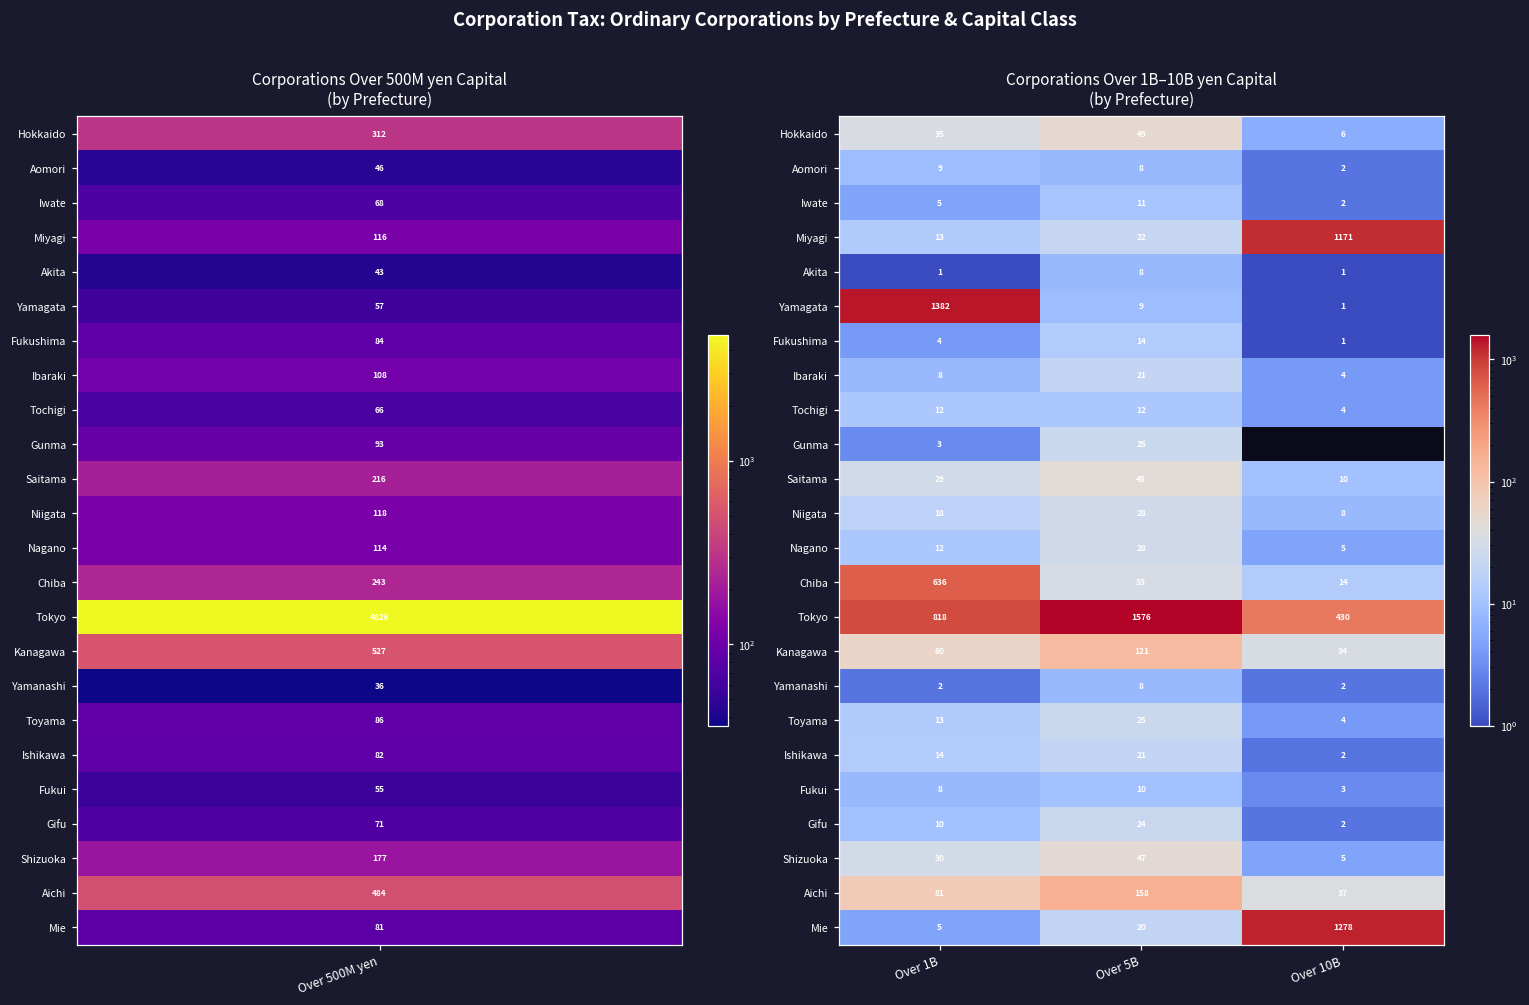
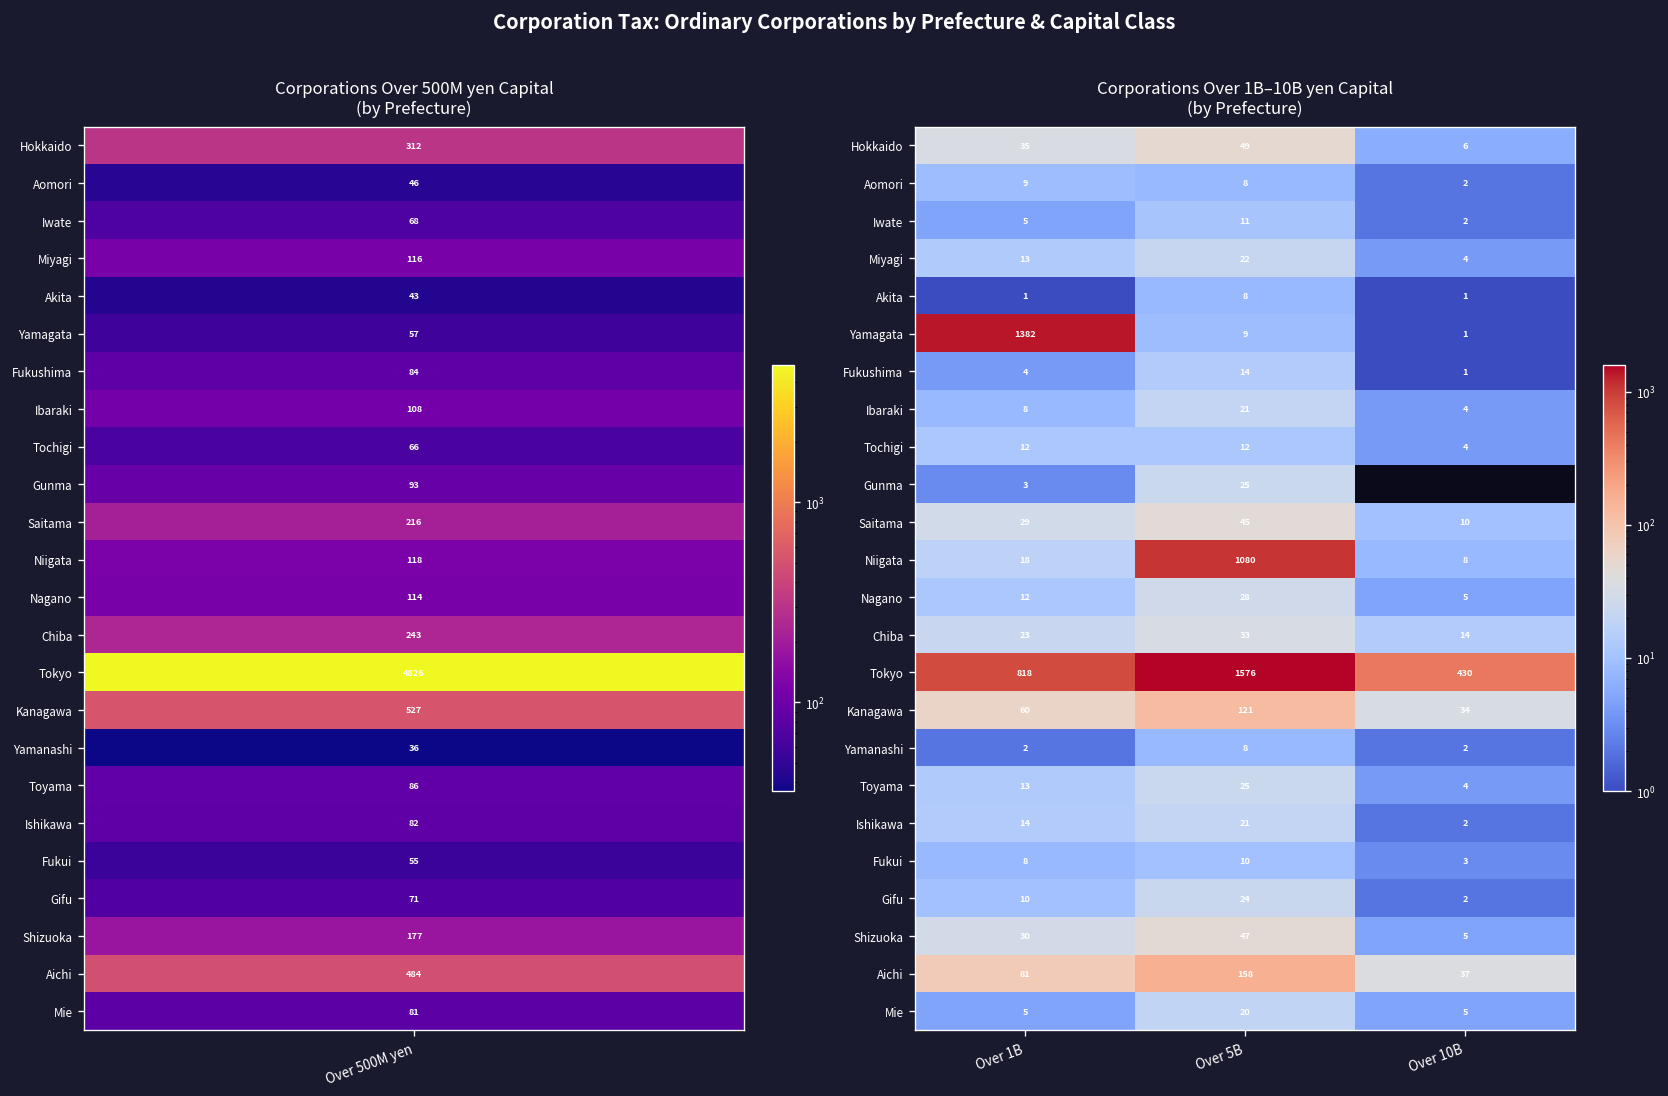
Miyagi, Over 10B: 1171 -> 4
Niigata, Over 5B: 28 -> 1080
Chiba, Over 1B: 636 -> 23
Mie, Over 10B: 1278 -> 5
